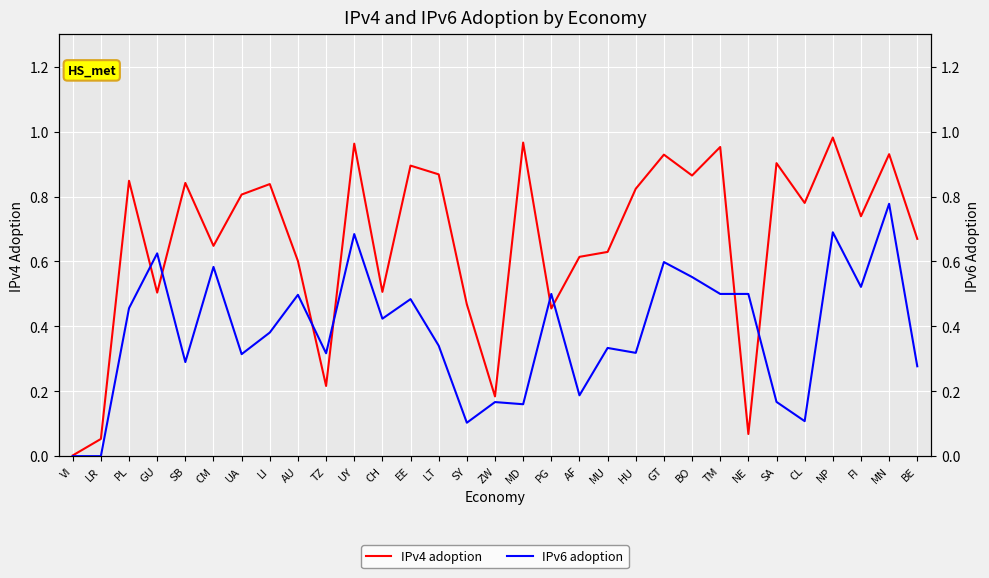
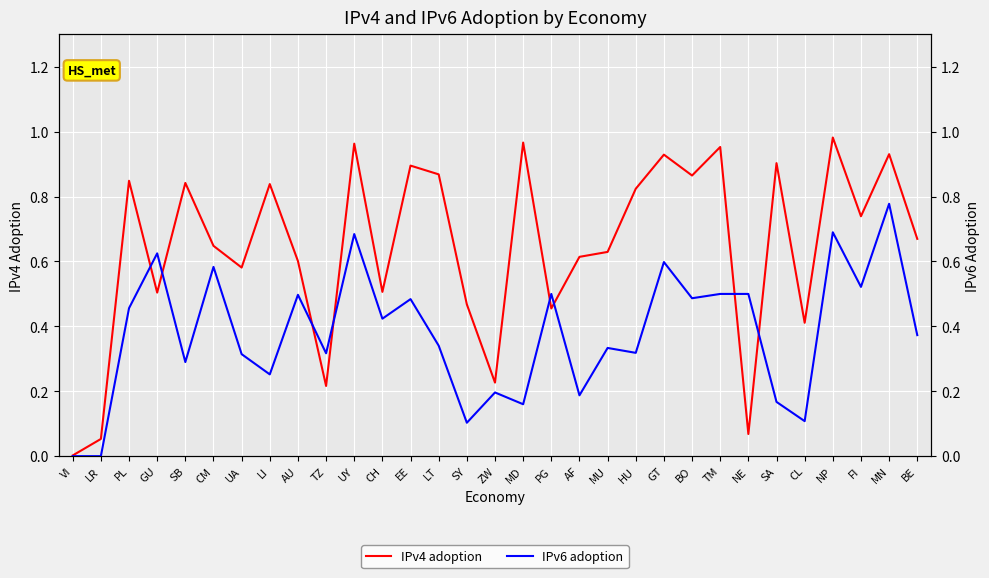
IPv4 adoption, UA: 0.81 -> 0.58
IPv4 adoption, ZW: 0.18 -> 0.23
IPv4 adoption, CL: 0.78 -> 0.41
IPv6 adoption, LI: 0.38 -> 0.25
IPv6 adoption, ZW: 0.17 -> 0.20
IPv6 adoption, BO: 0.55 -> 0.49
IPv6 adoption, BE: 0.28 -> 0.37
